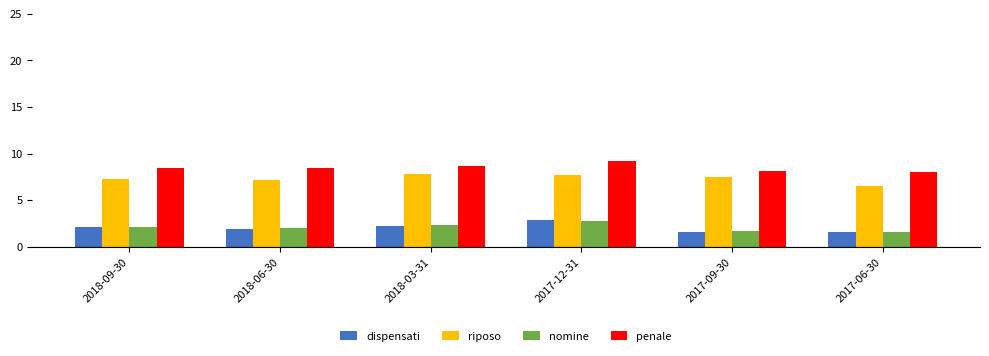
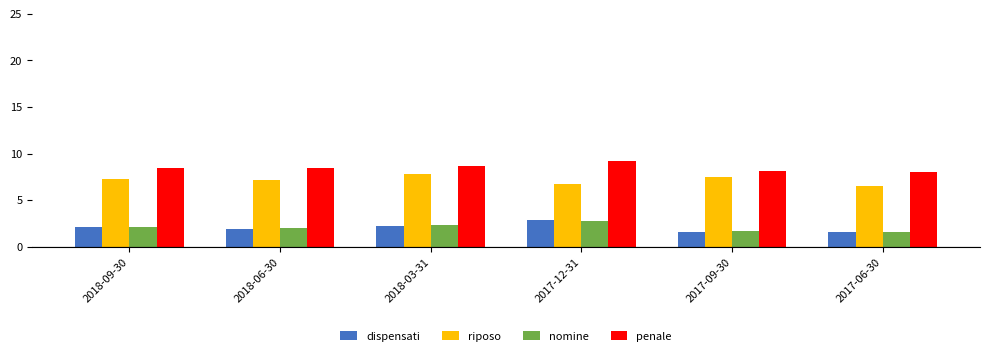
riposo, 2017-12-31: 8 -> 7
